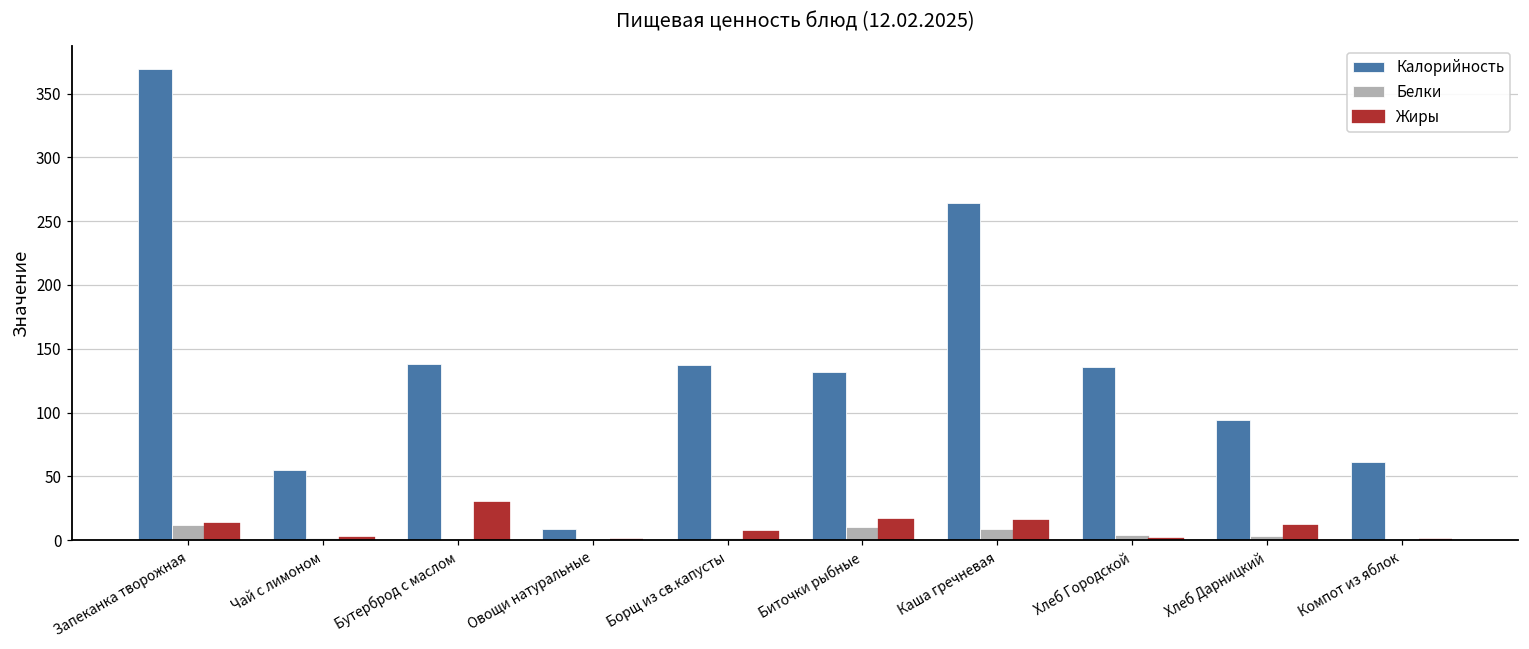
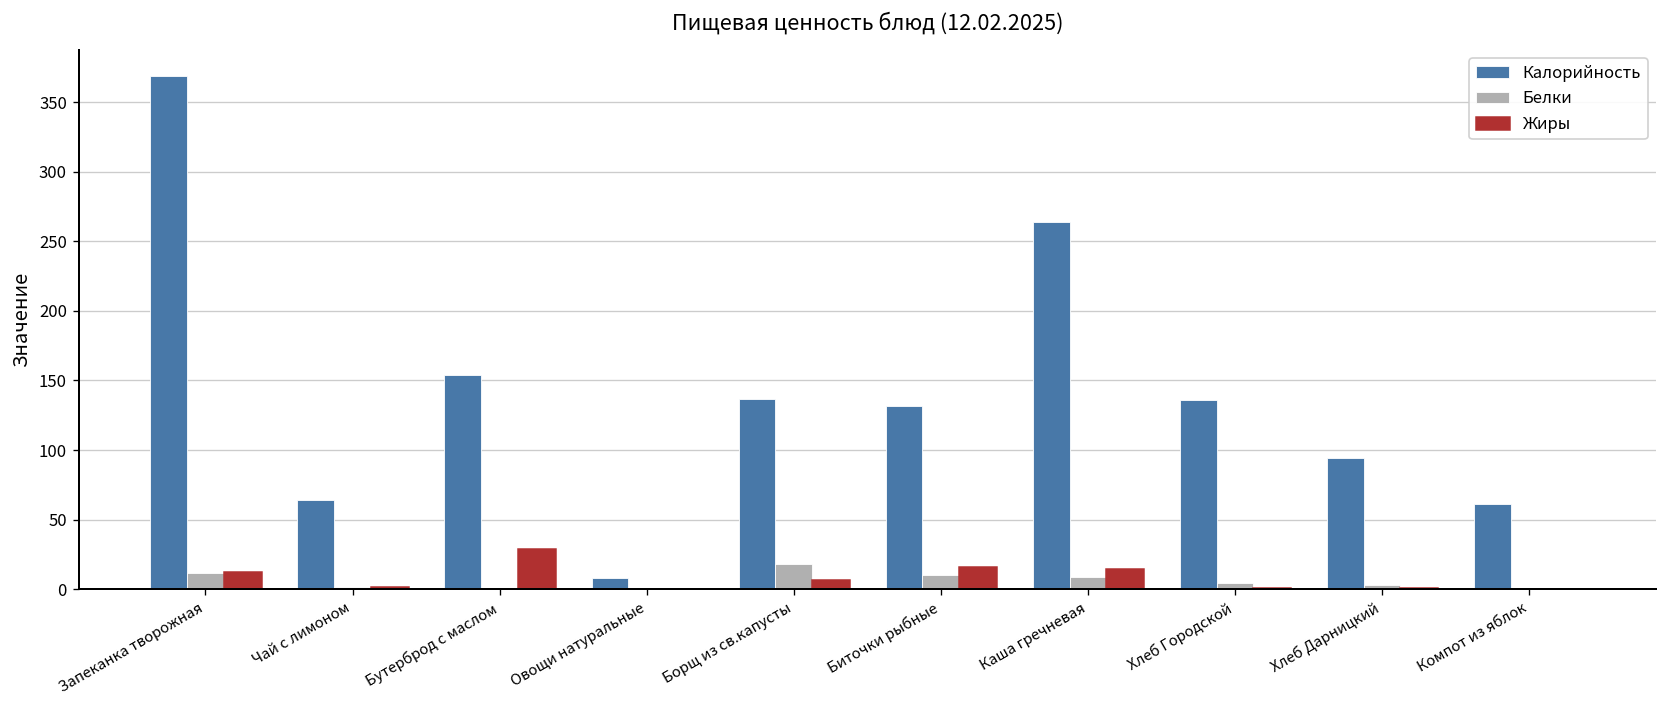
Калорийность, Чай с лимоном: 55 -> 64
Калорийность, Бутерброд с маслом: 138 -> 154
Белки, Борщ из св.капусты: 2 -> 18
Жиры, Хлеб Дарницкий: 11 -> 1
